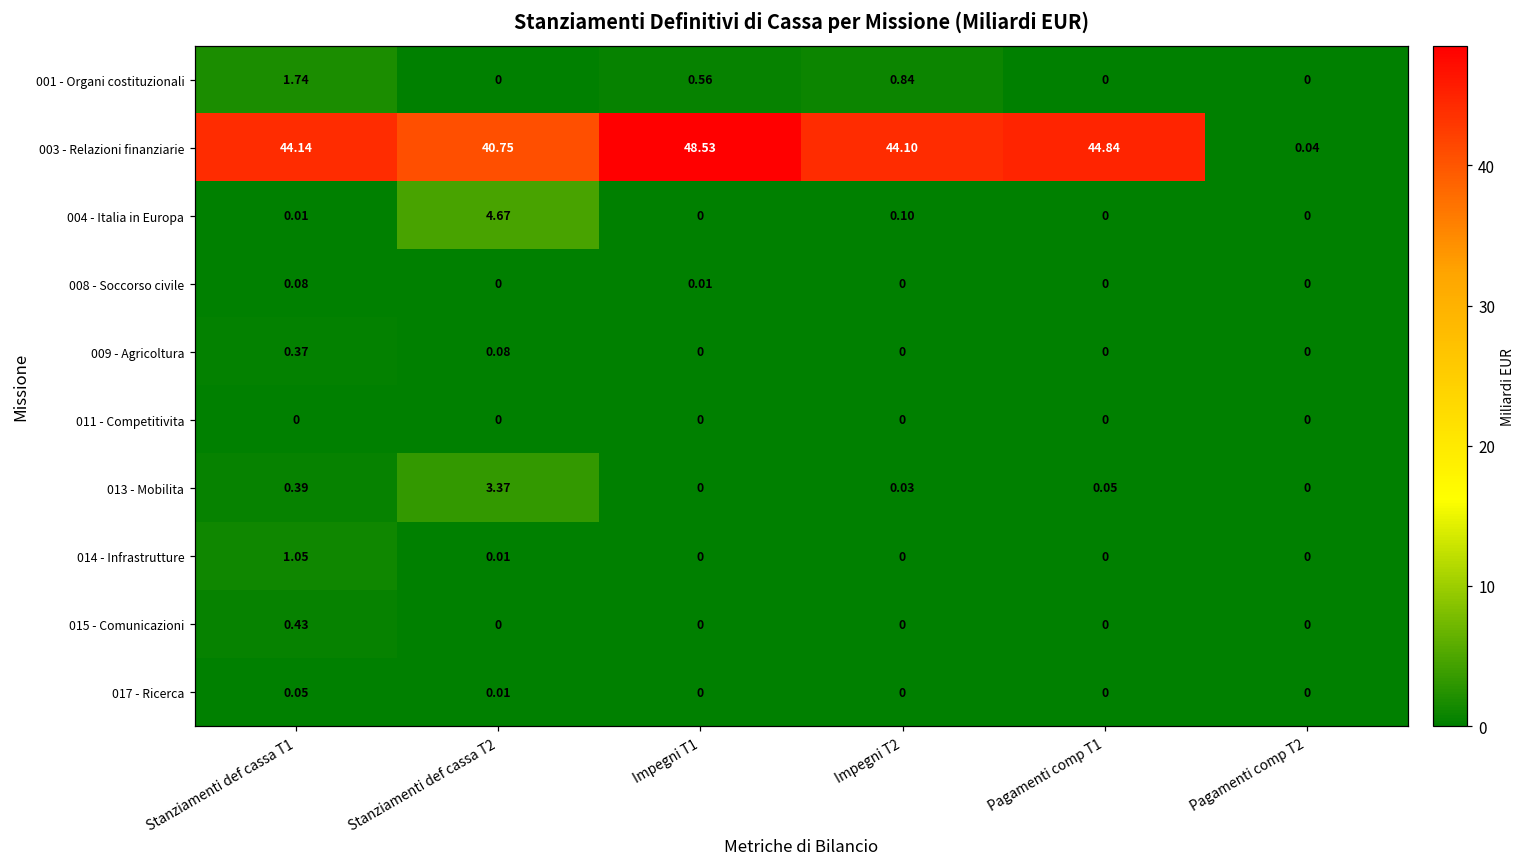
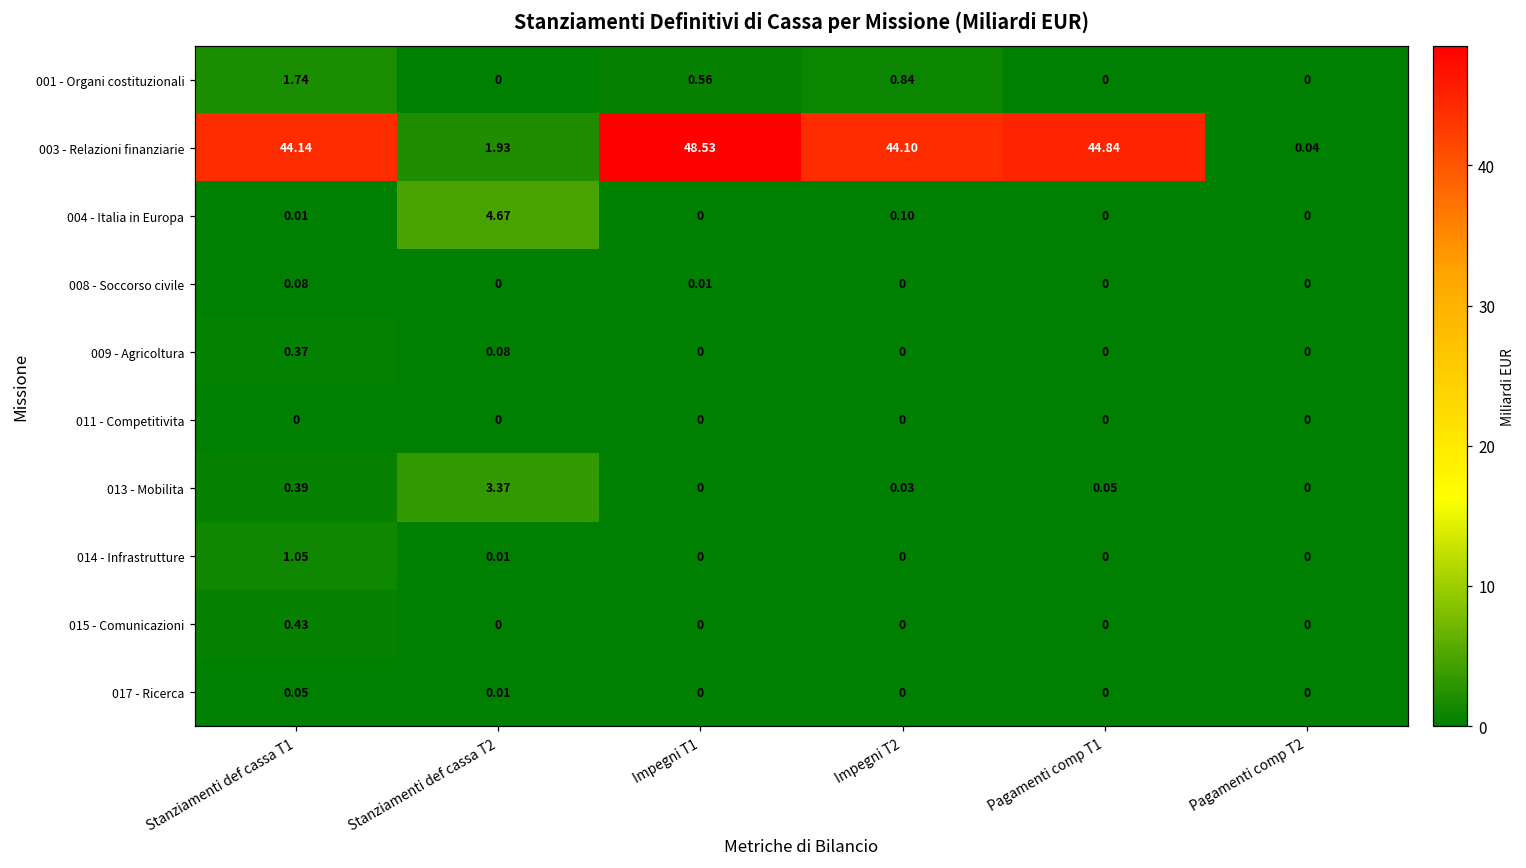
003 - Relazioni finanziarie, Stanziamenti def cassa T2: 40.75 -> 1.93
